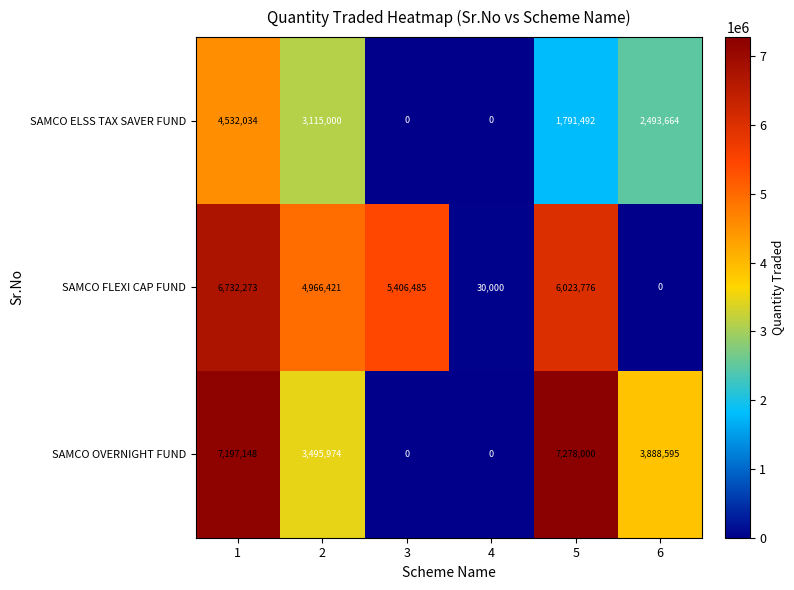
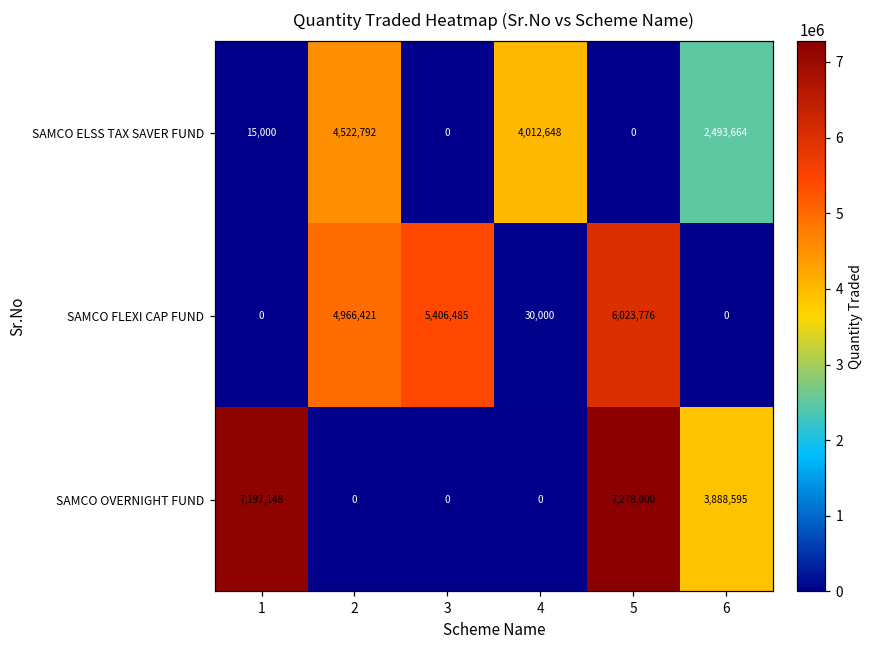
SAMCO ELSS TAX SAVER FUND, 1: 4,532,034 -> 15,000
SAMCO ELSS TAX SAVER FUND, 2: 3,115,000 -> 4,522,792
SAMCO ELSS TAX SAVER FUND, 4: 0 -> 4,012,648
SAMCO ELSS TAX SAVER FUND, 5: 1,791,492 -> 0
SAMCO FLEXI CAP FUND, 1: 6,732,273 -> 0
SAMCO OVERNIGHT FUND, 2: 3,495,974 -> 0
